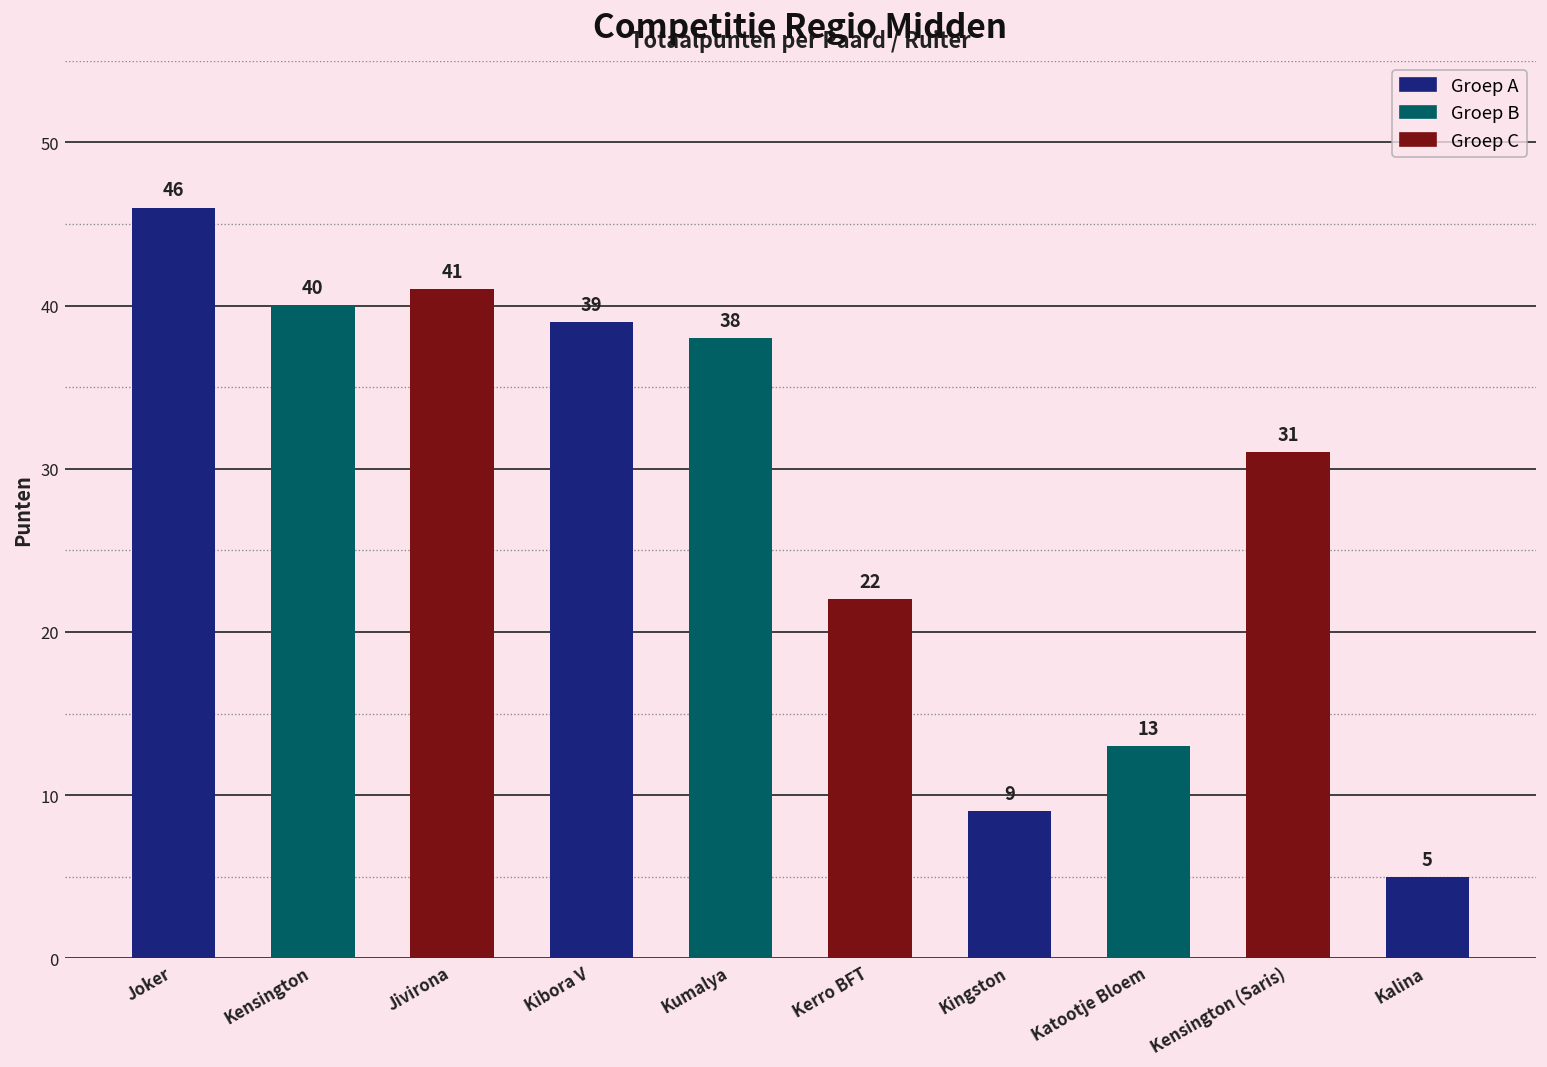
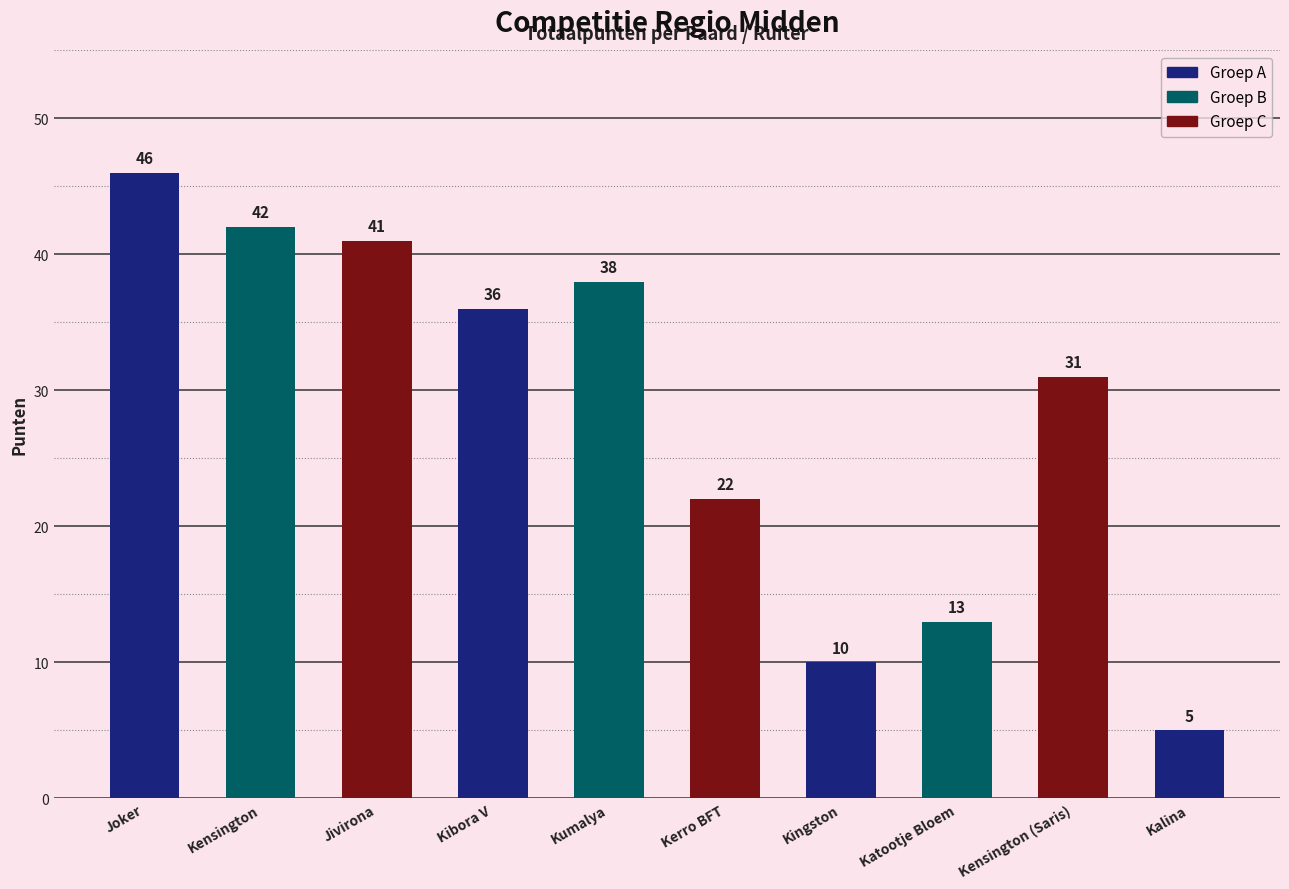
Kensington: 40 -> 42
Kibora V: 39 -> 36
Kingston: 9 -> 10
